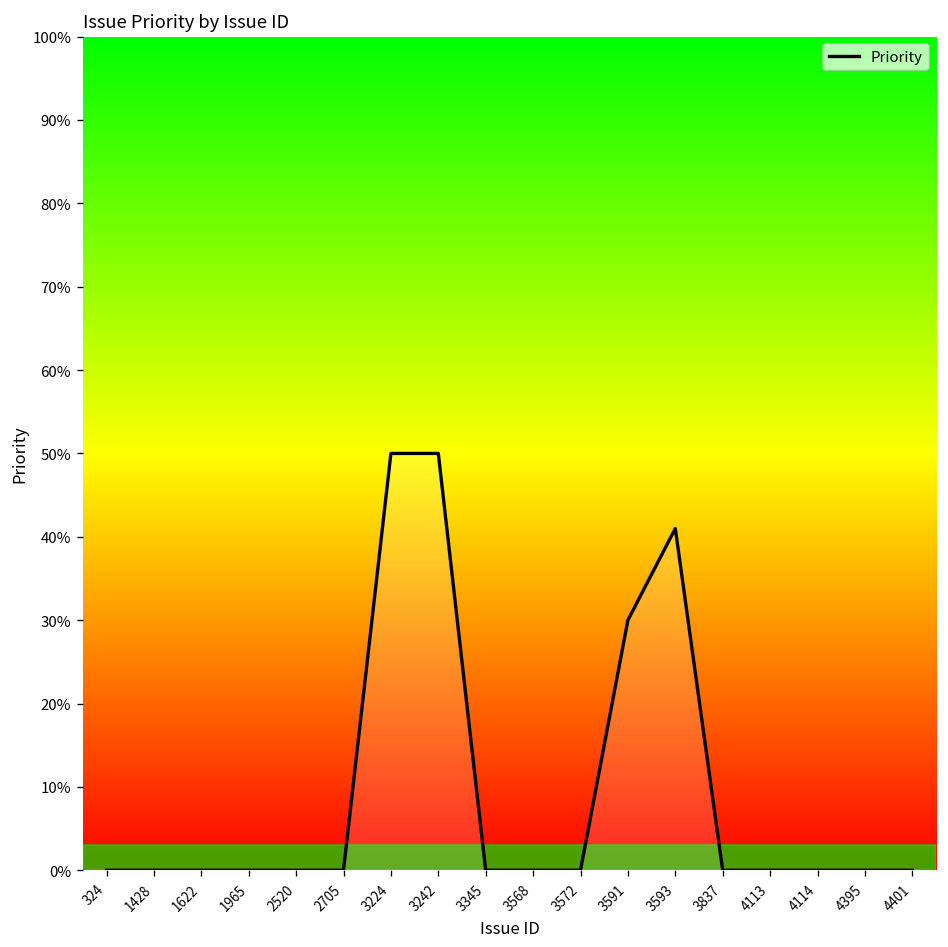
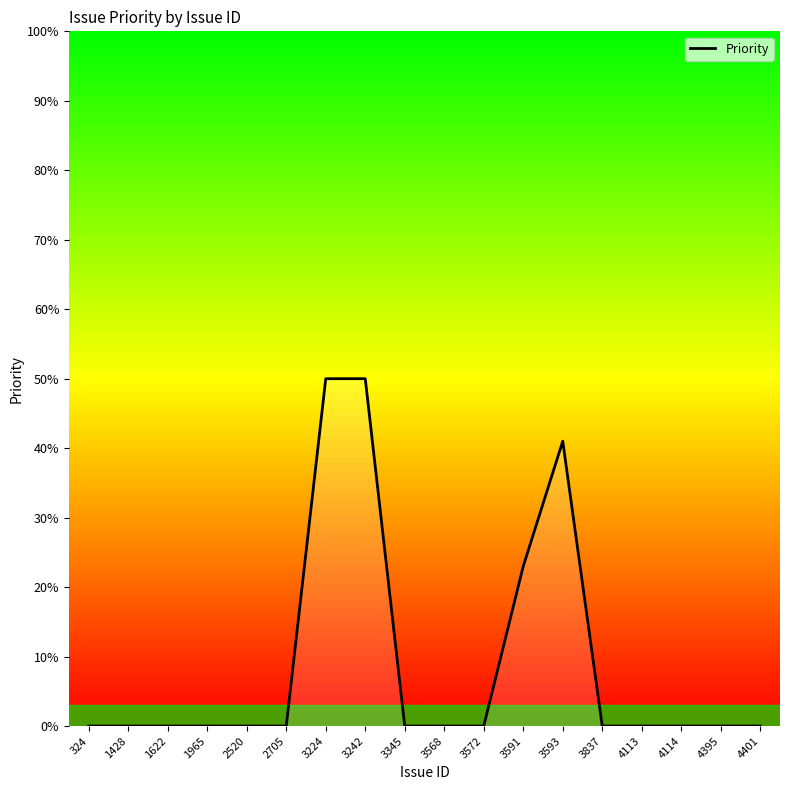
3591: 30% -> 23%
